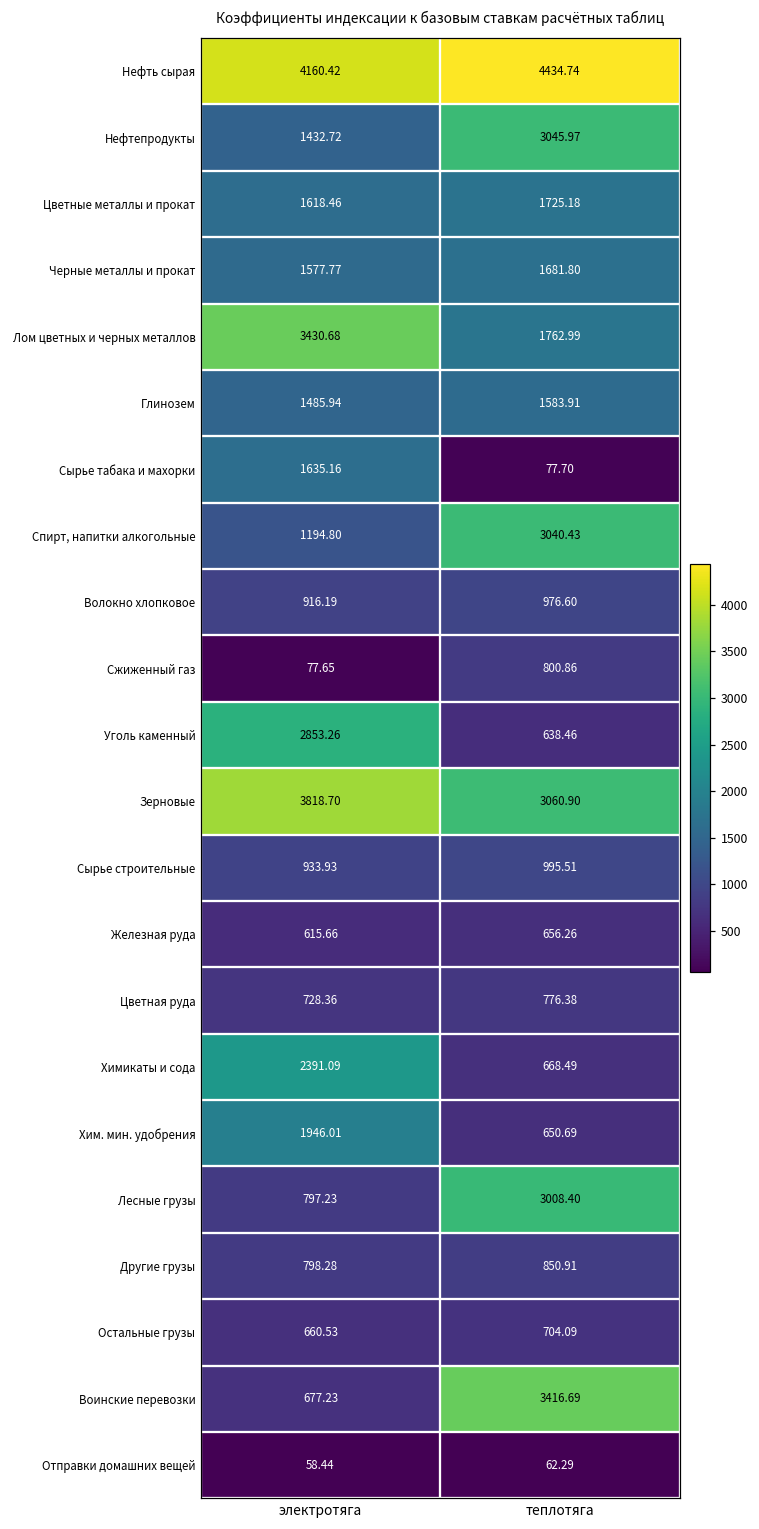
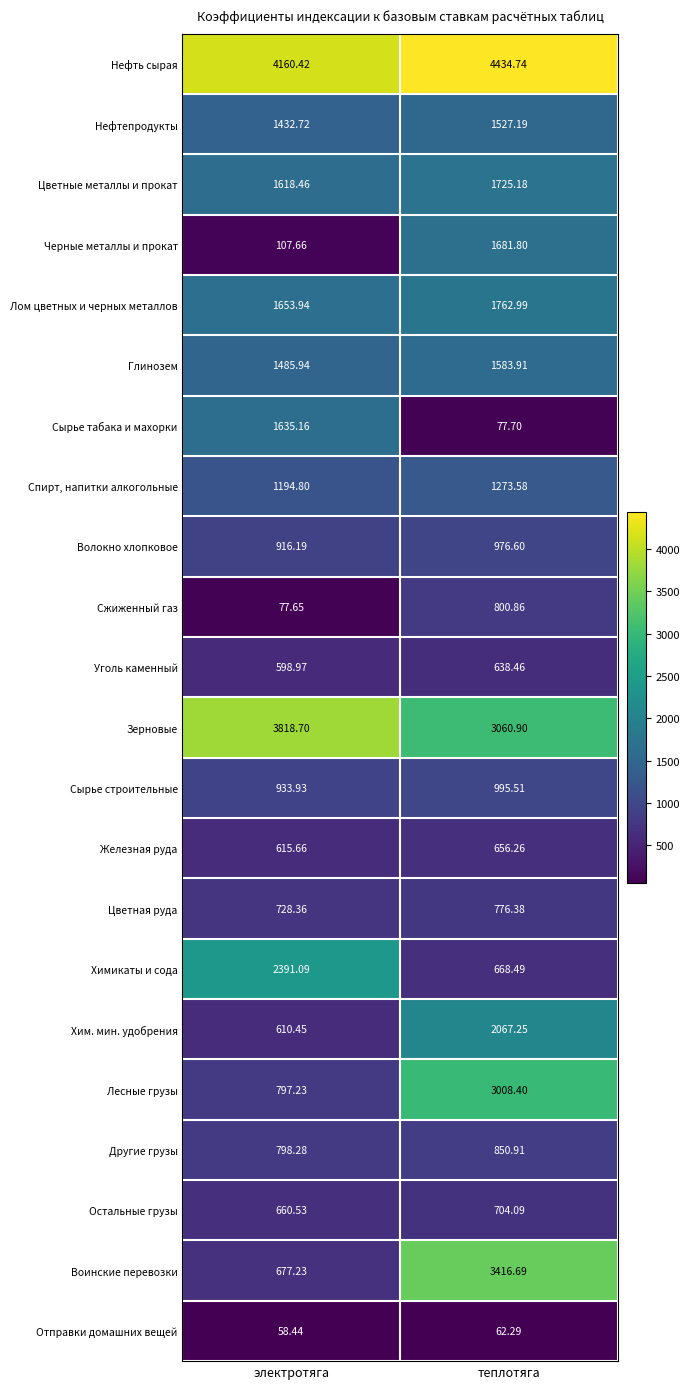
Нефтепродукты, теплотяга: 3045.97 -> 1527.19
Черные металлы и прокат, электротяга: 1577.77 -> 107.66
Лом цветных и черных металлов, электротяга: 3430.68 -> 1653.94
Спирт, напитки алкогольные, теплотяга: 3040.43 -> 1273.58
Уголь каменный, электротяга: 2853.26 -> 598.97
Хим. мин. удобрения, электротяга: 1946.01 -> 610.45
Хим. мин. удобрения, теплотяга: 650.69 -> 2067.25
